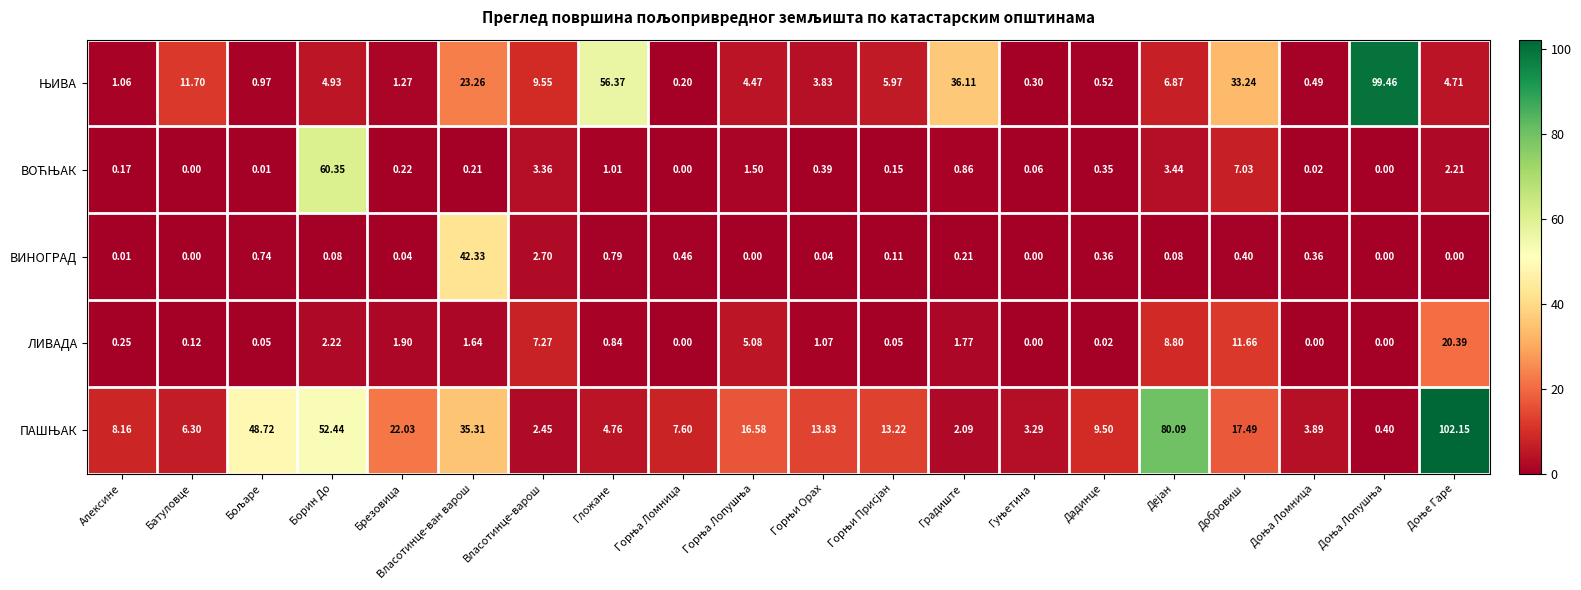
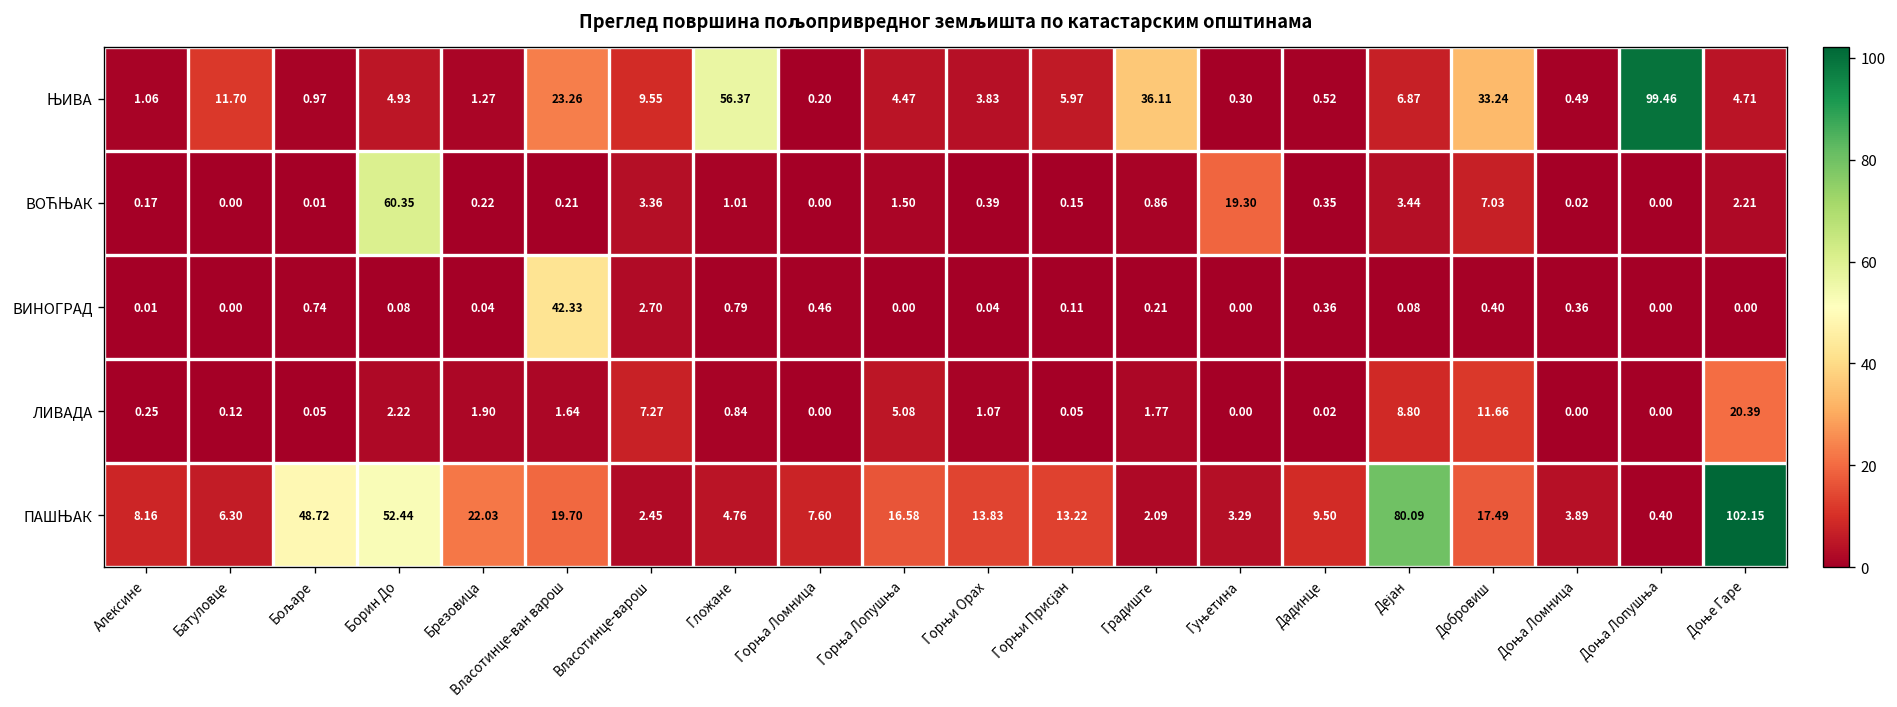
ВОЋЊАК, Гуњетина: 0.06 -> 19.30
ПАШЊАК, Власотинце-ван варош: 35.31 -> 19.70
